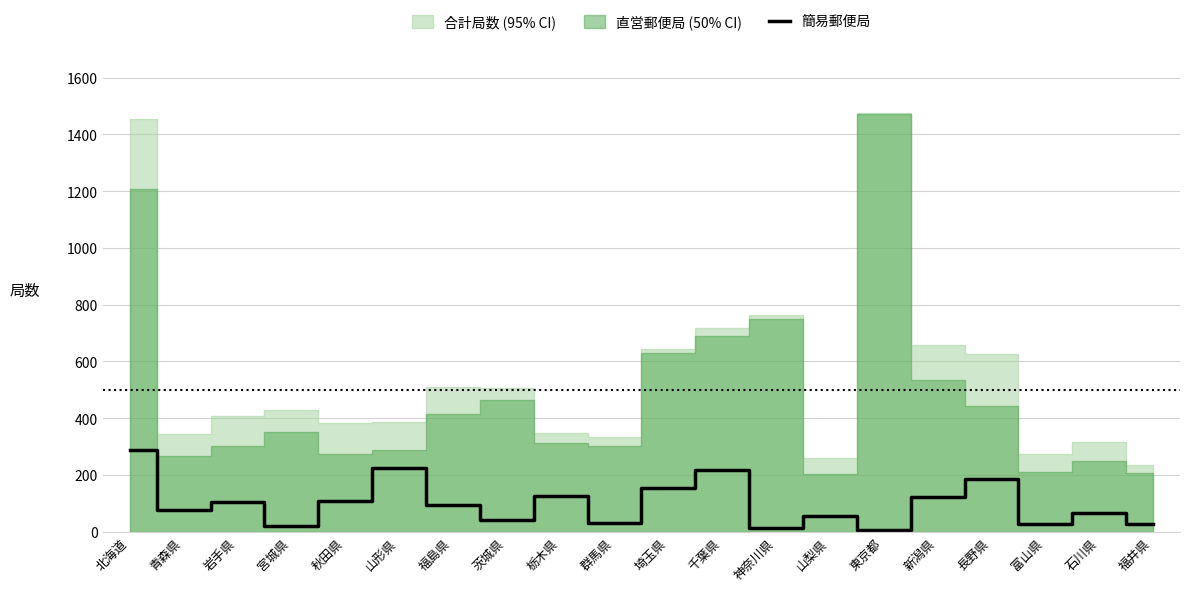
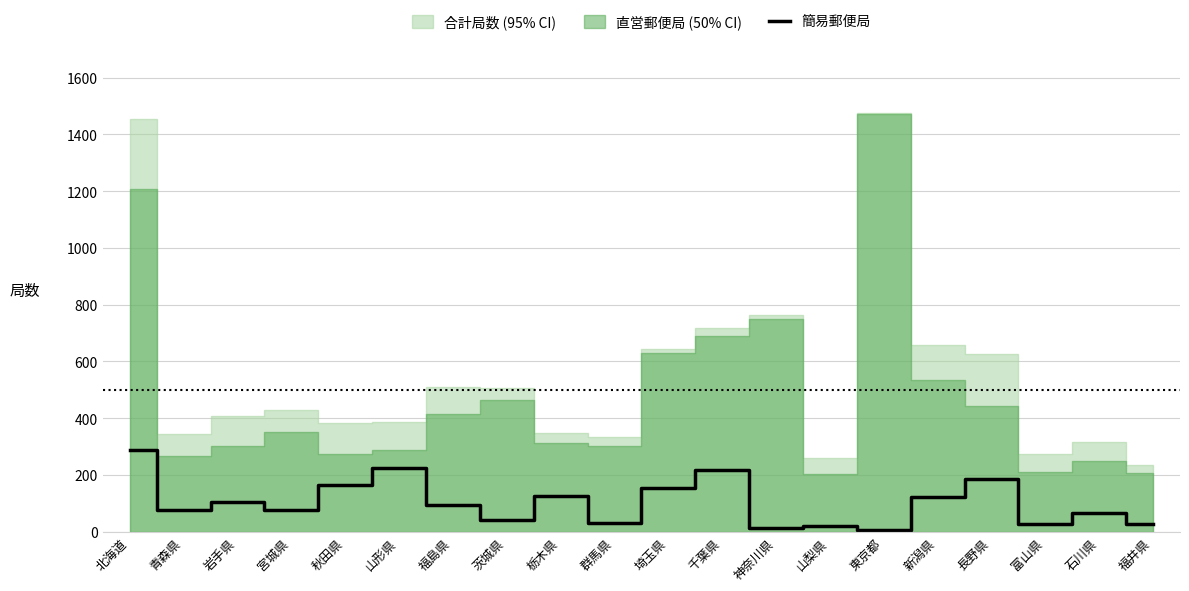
簡易郵便局, 宮城県: 20 -> 80
簡易郵便局, 秋田県: 110 -> 170
簡易郵便局, 山梨県: 60 -> 20
